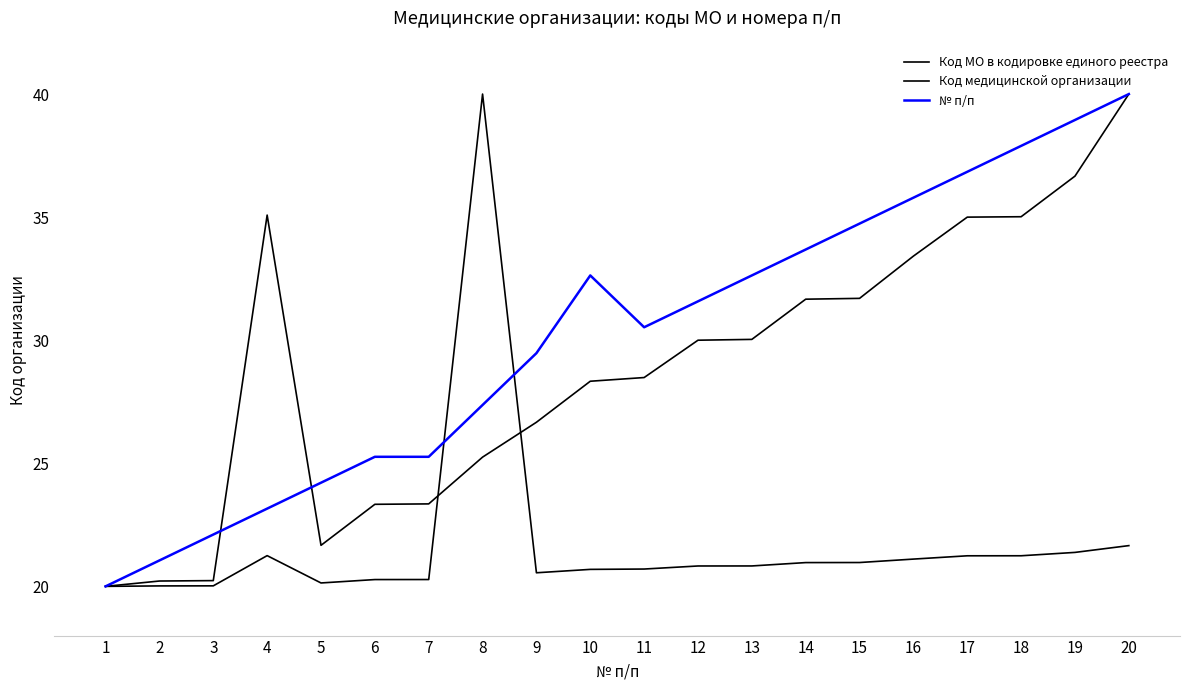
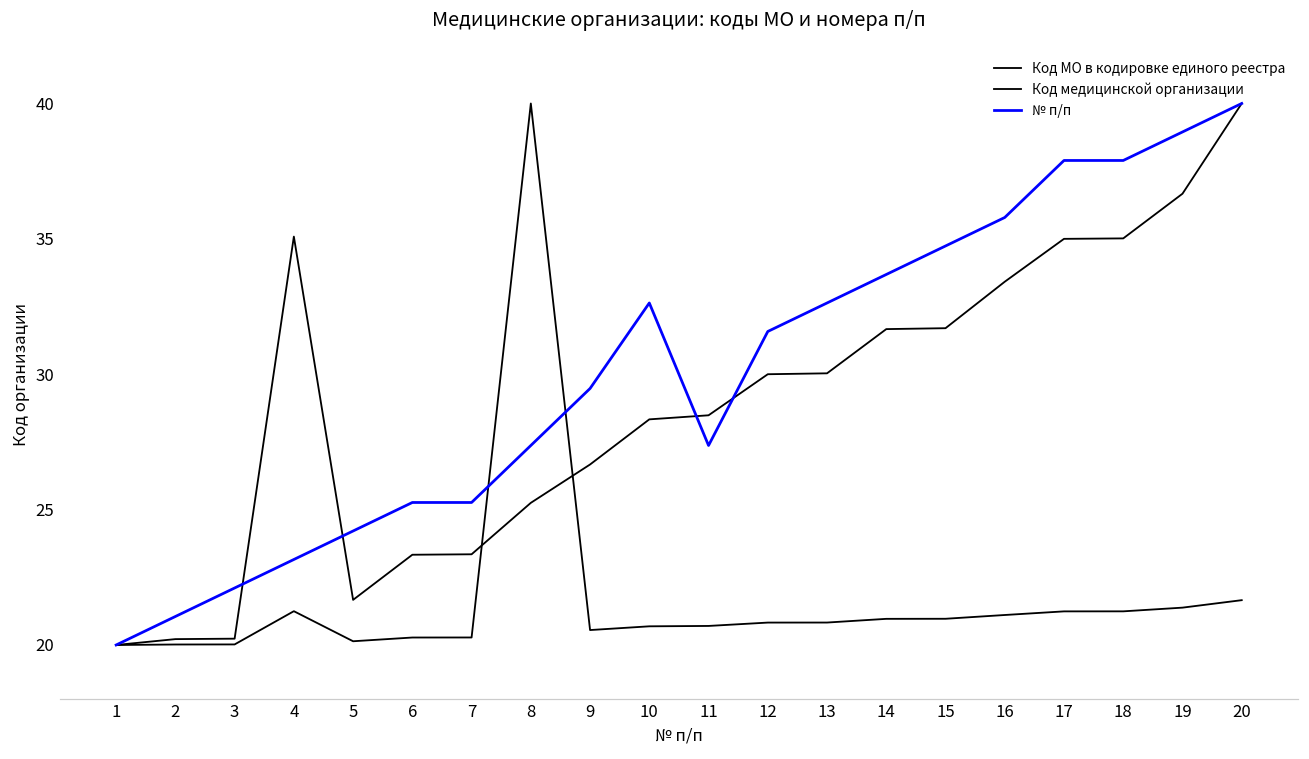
№ п/п, 11: 30.5 -> 27.4
№ п/п, 17: 36.8 -> 37.9
